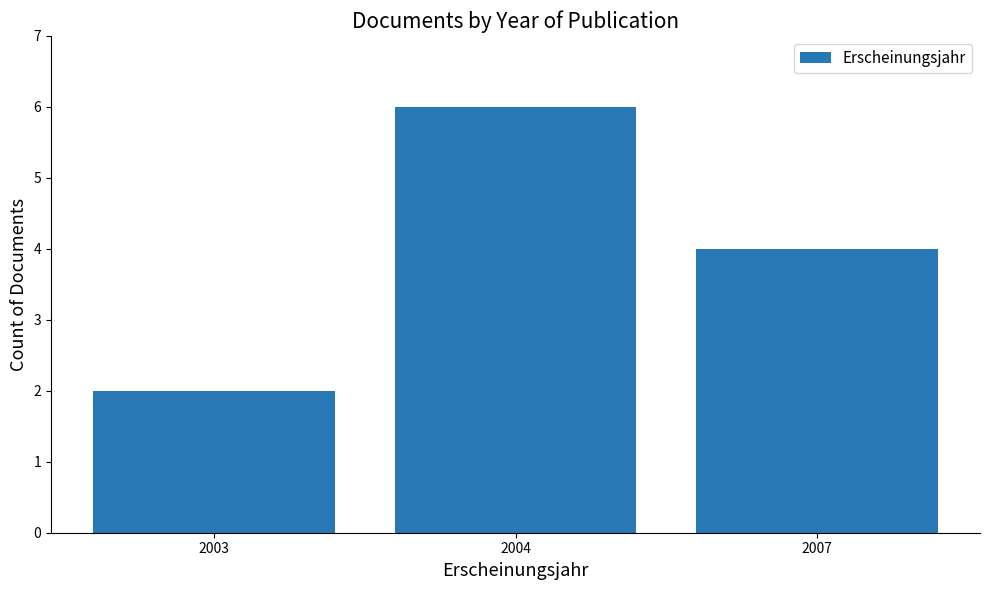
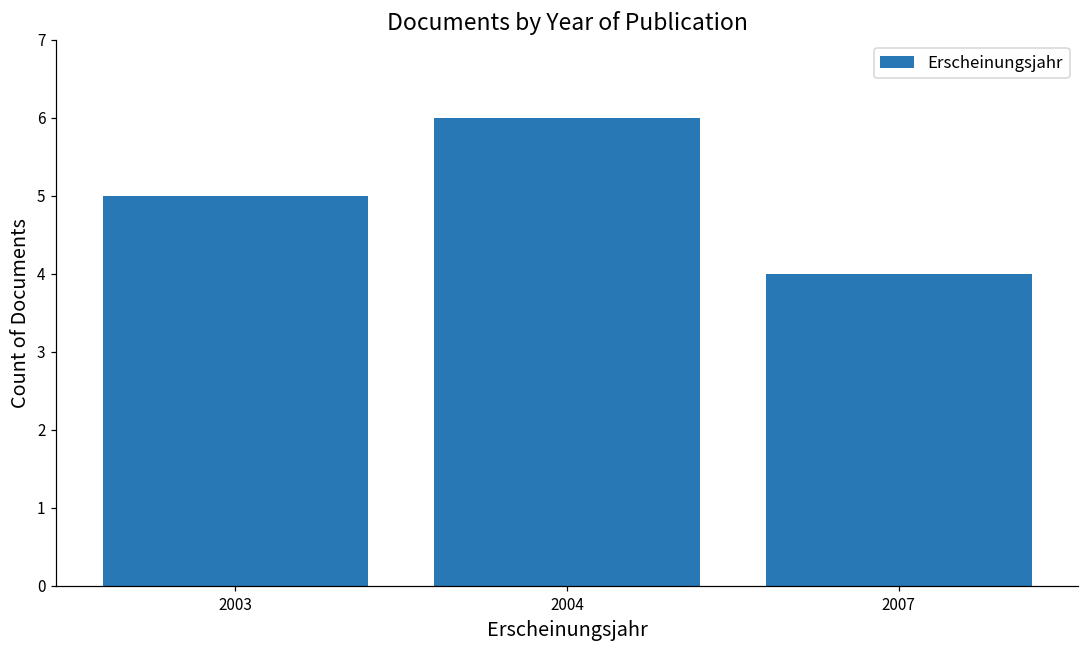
2003: 2 -> 5
